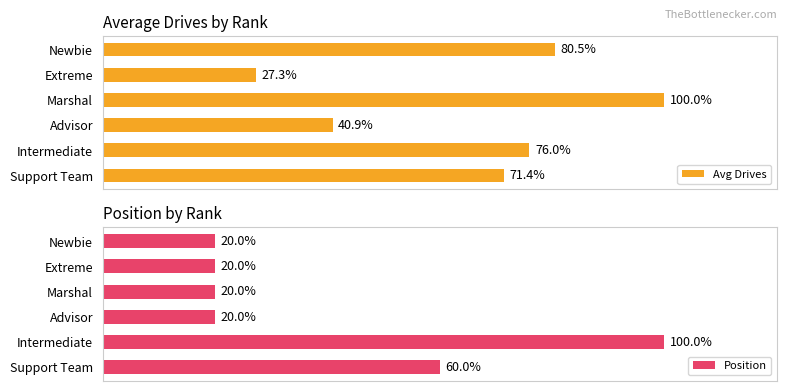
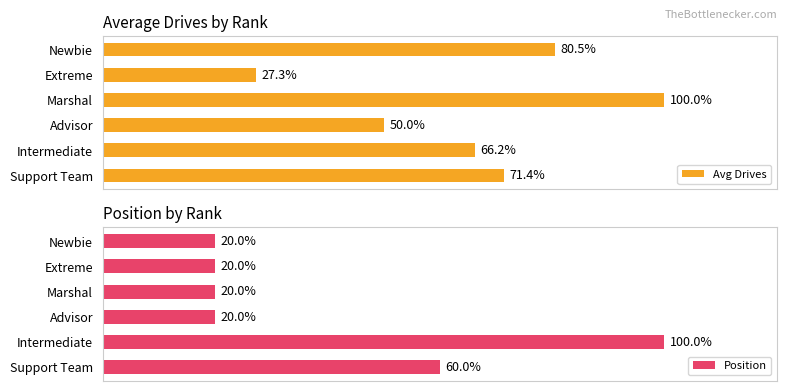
Average Drives by Rank, Advisor: 40.9% -> 50.0%
Average Drives by Rank, Intermediate: 76.0% -> 66.2%
